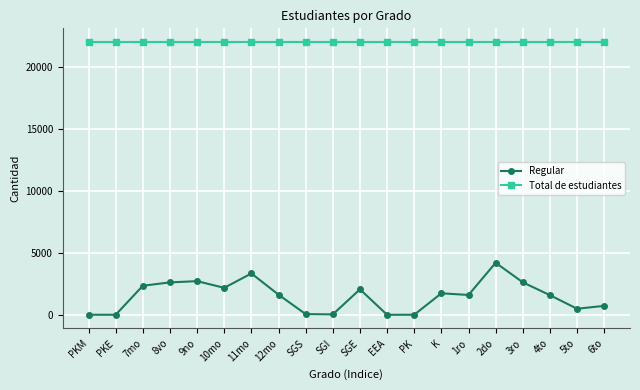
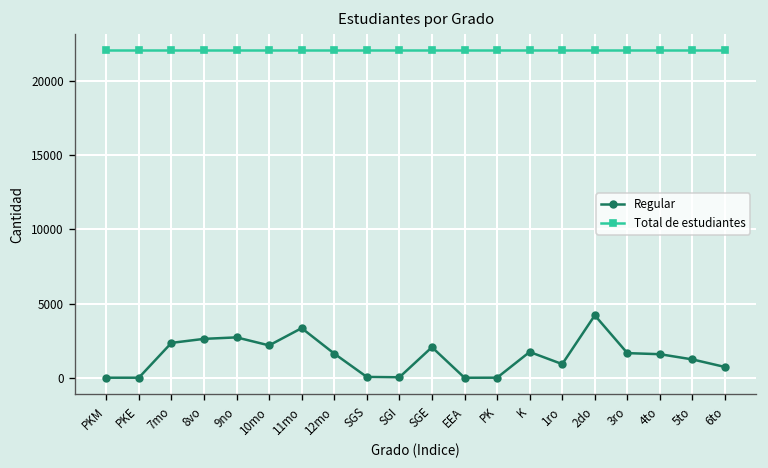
Regular, 1ro: 1600 -> 900
Regular, 3ro: 2600 -> 1700
Regular, 5to: 500 -> 1200
